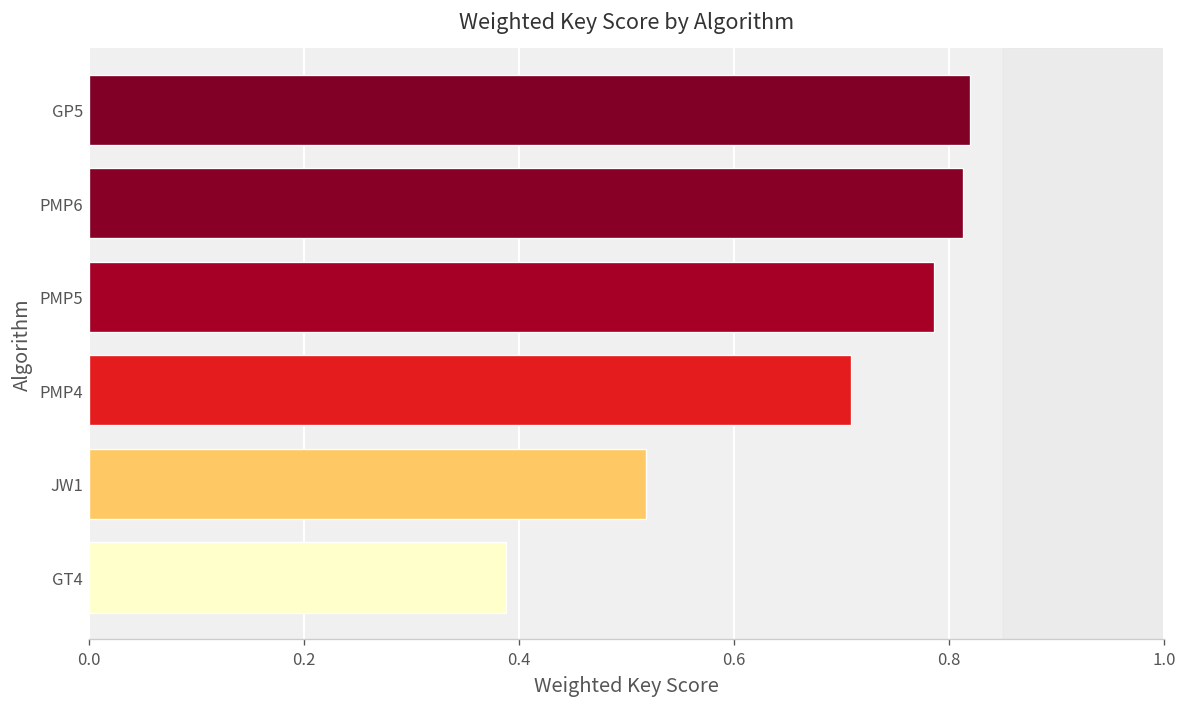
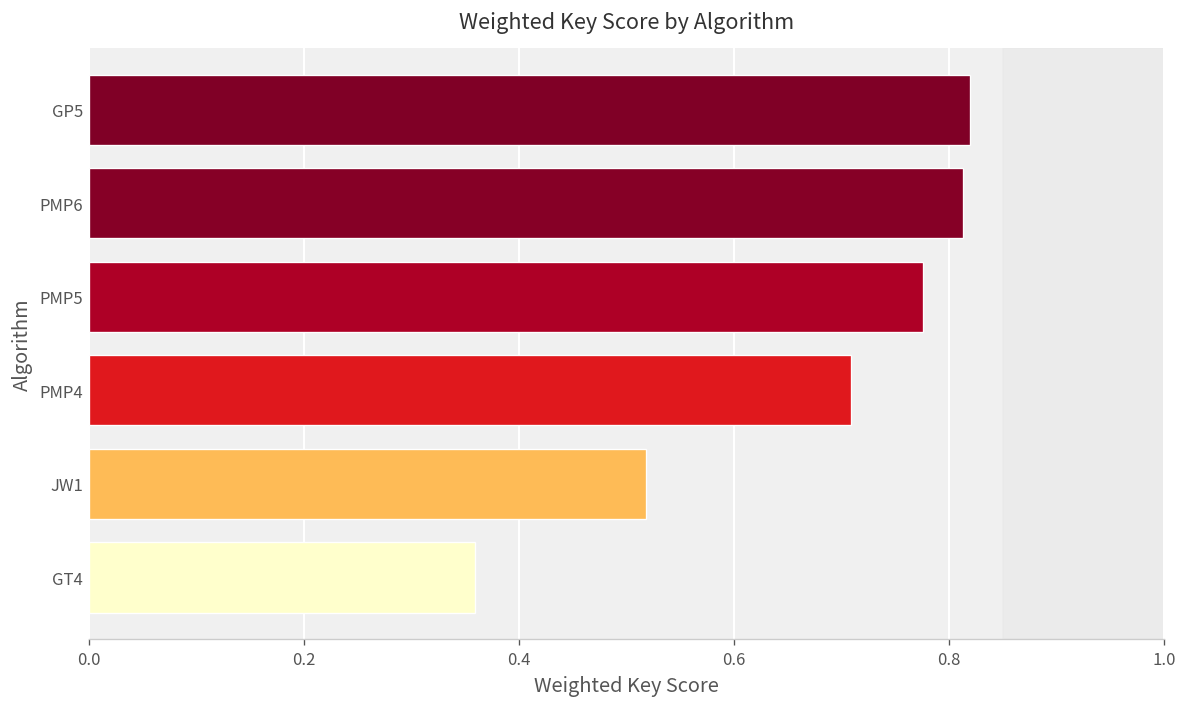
PMP5: 0.79 -> 0.78
GT4: 0.39 -> 0.36
